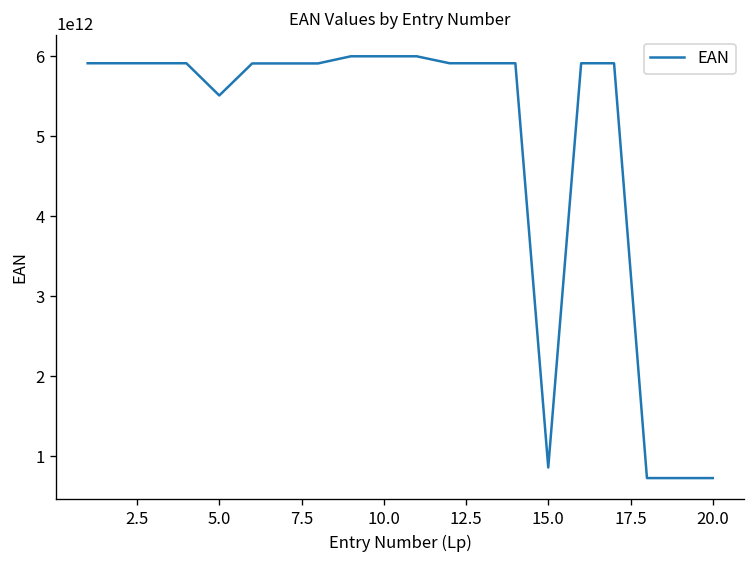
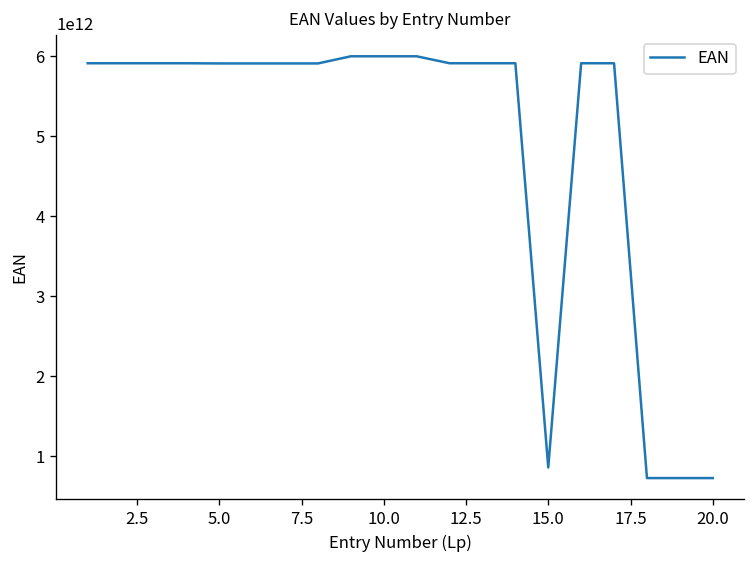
5.0: 5500000000000 -> 5900000000000
